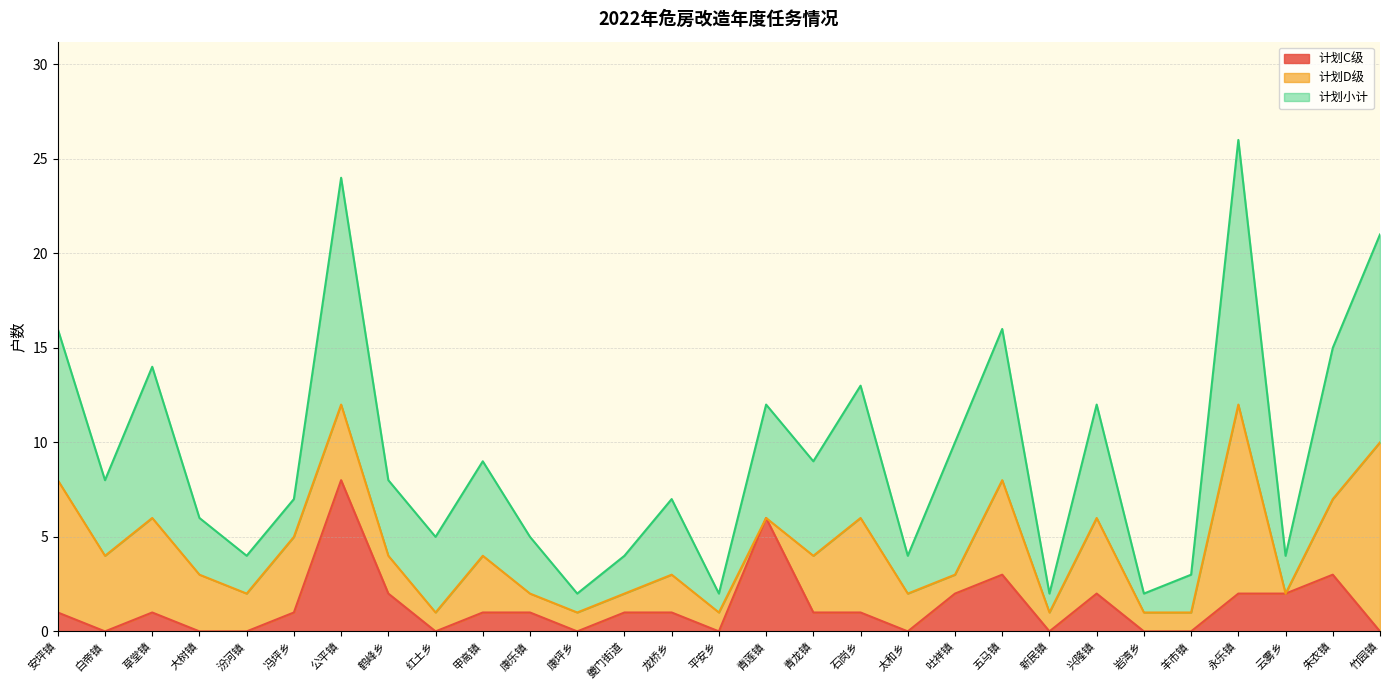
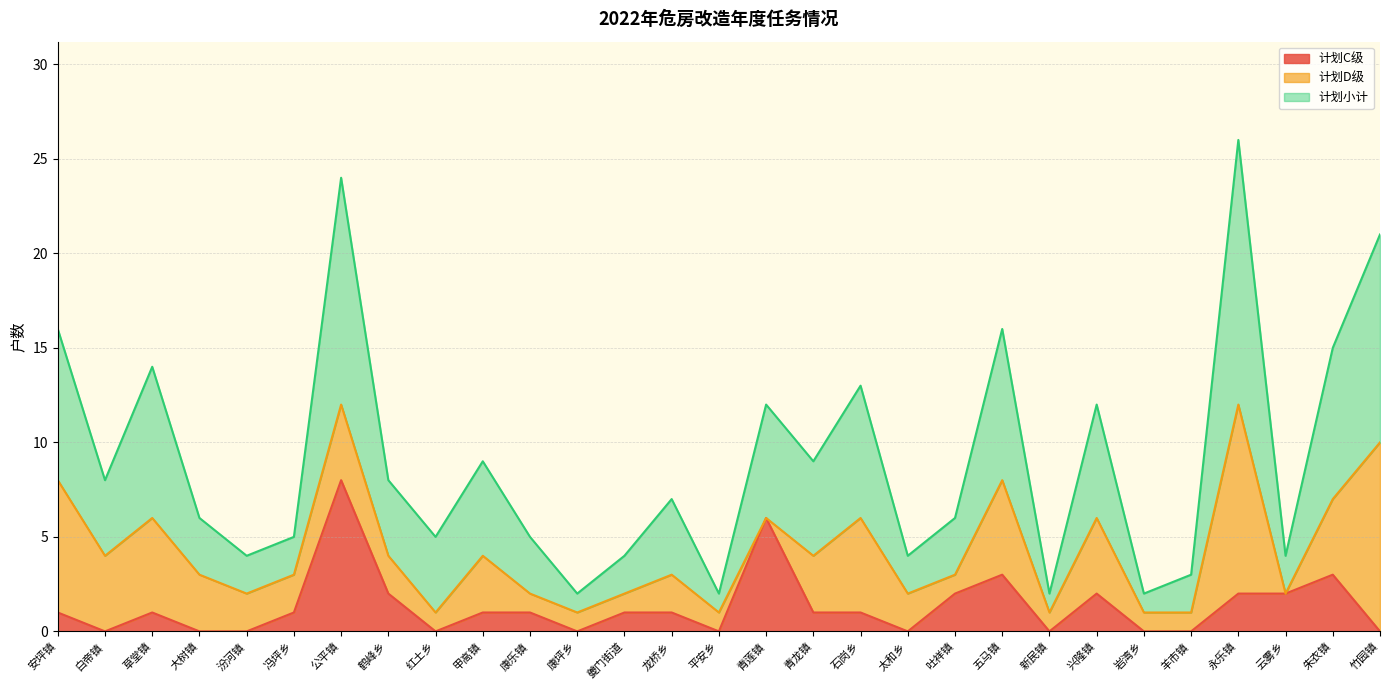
计划D级, 冯坪乡: 4 -> 2
计划小计, 吐祥镇: 7 -> 3
